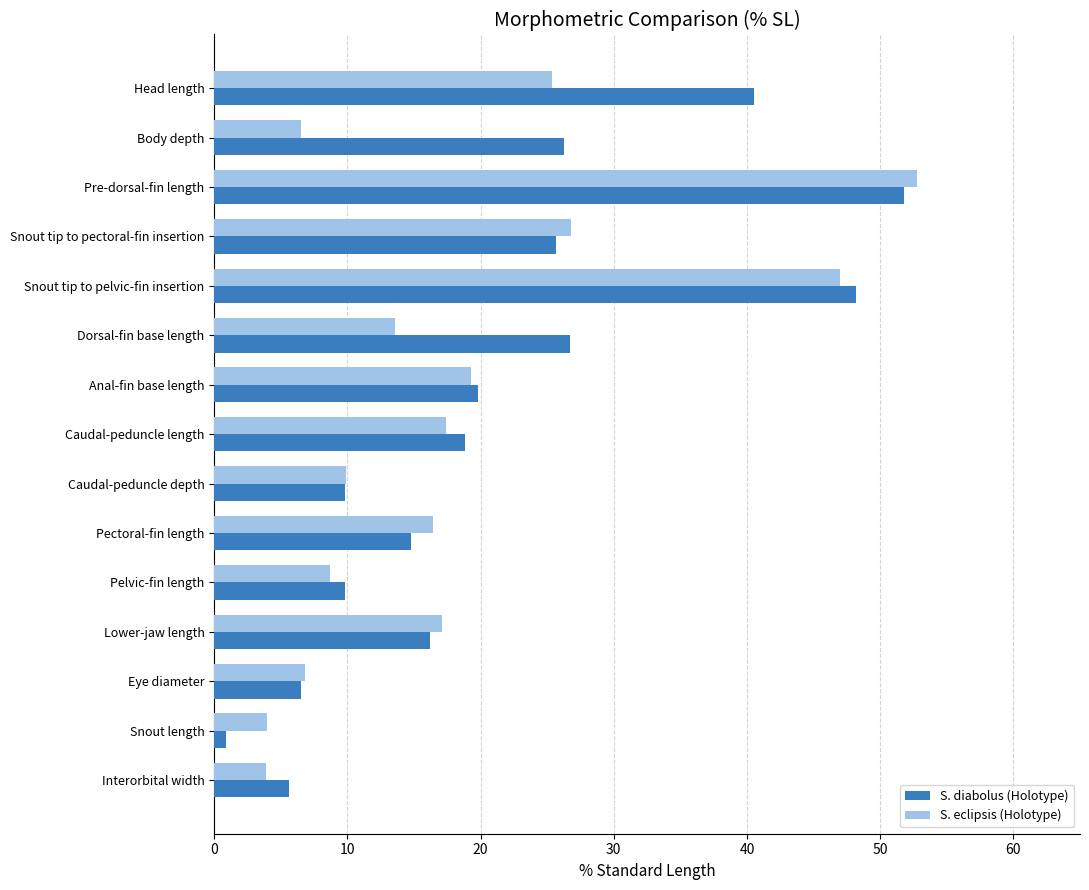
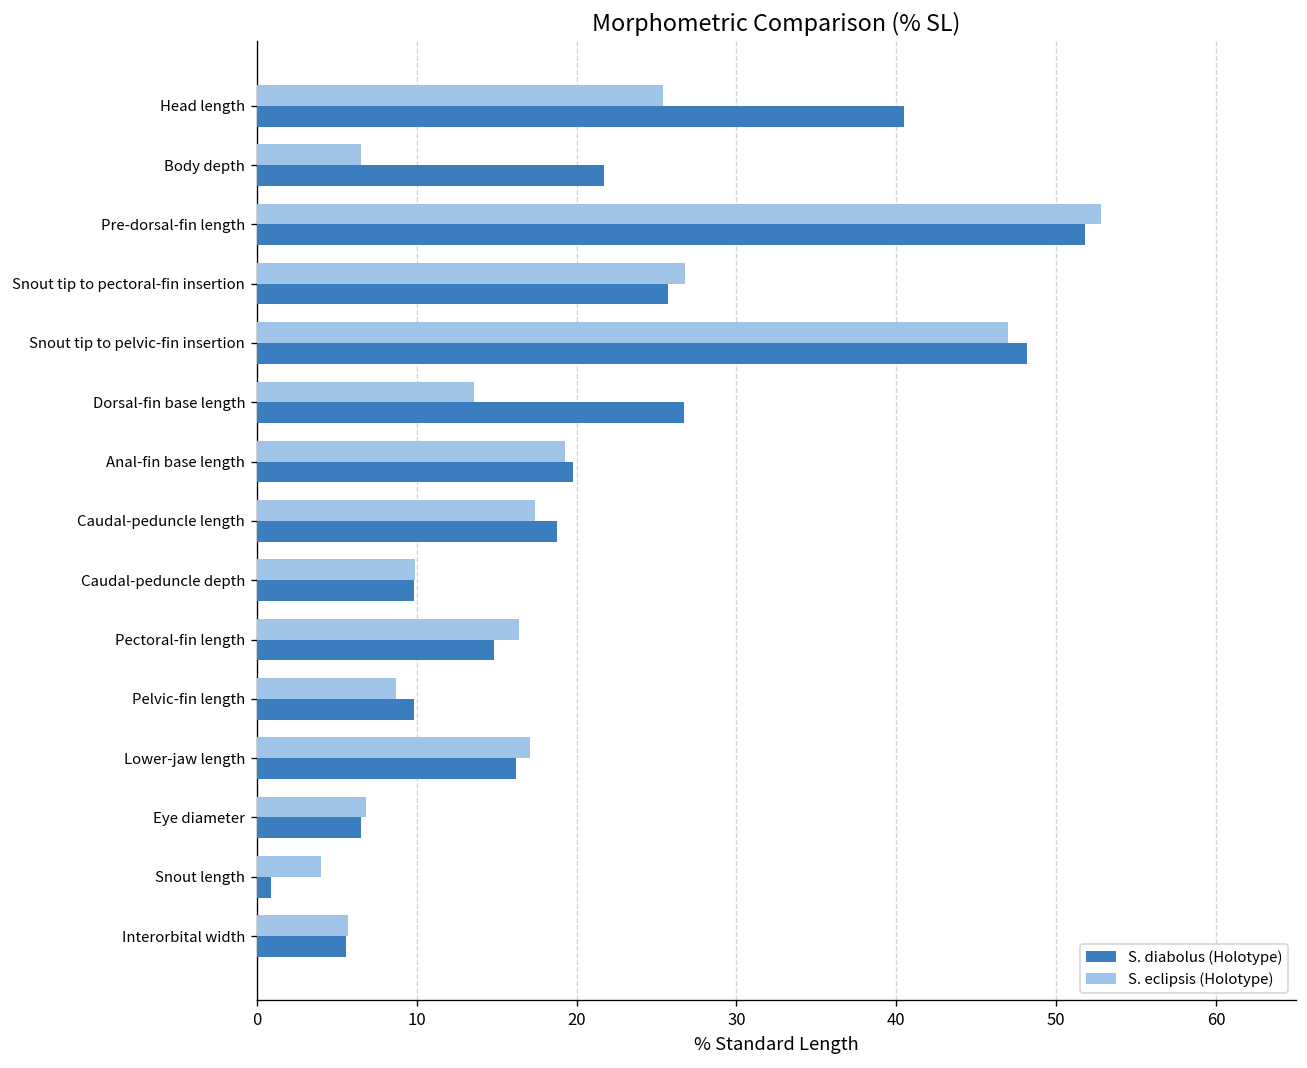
S. diabolus (Holotype), Body depth: 26.3 -> 21.7
S. eclipsis (Holotype), Interorbital width: 3.9 -> 5.7
